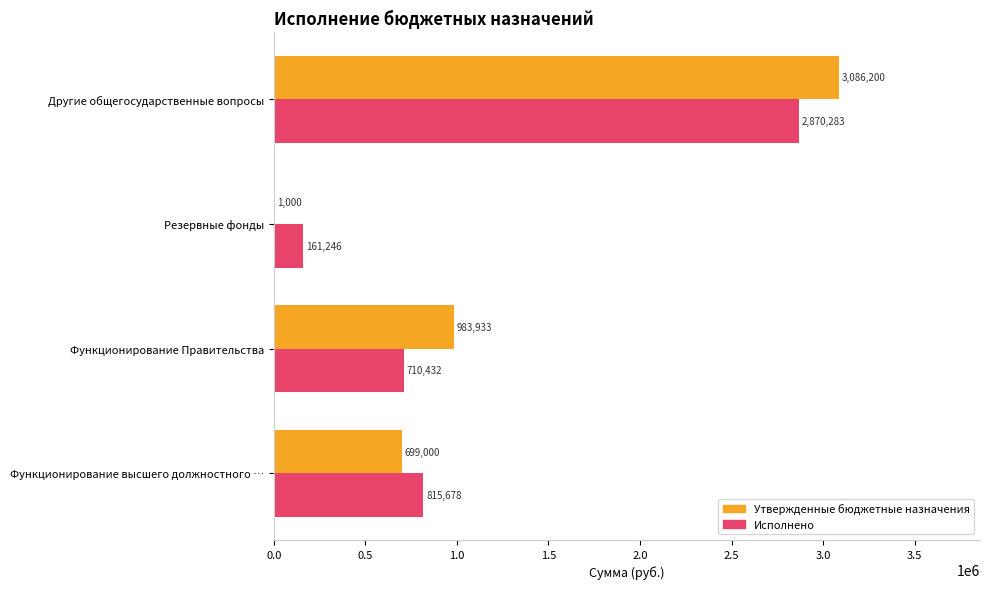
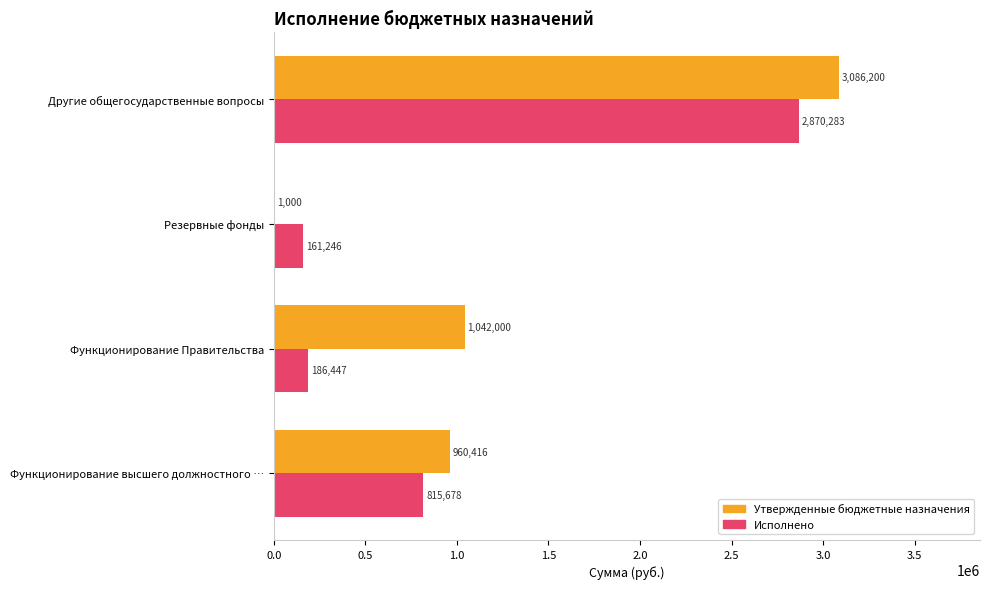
Утвержденные бюджетные назначения, Функционирование Правительства: 983,933 -> 1,042,000
Исполнено, Функционирование Правительства: 710,432 -> 186,447
Утвержденные бюджетные назначения, Функционирование высшего должностного …: 699,000 -> 960,416
